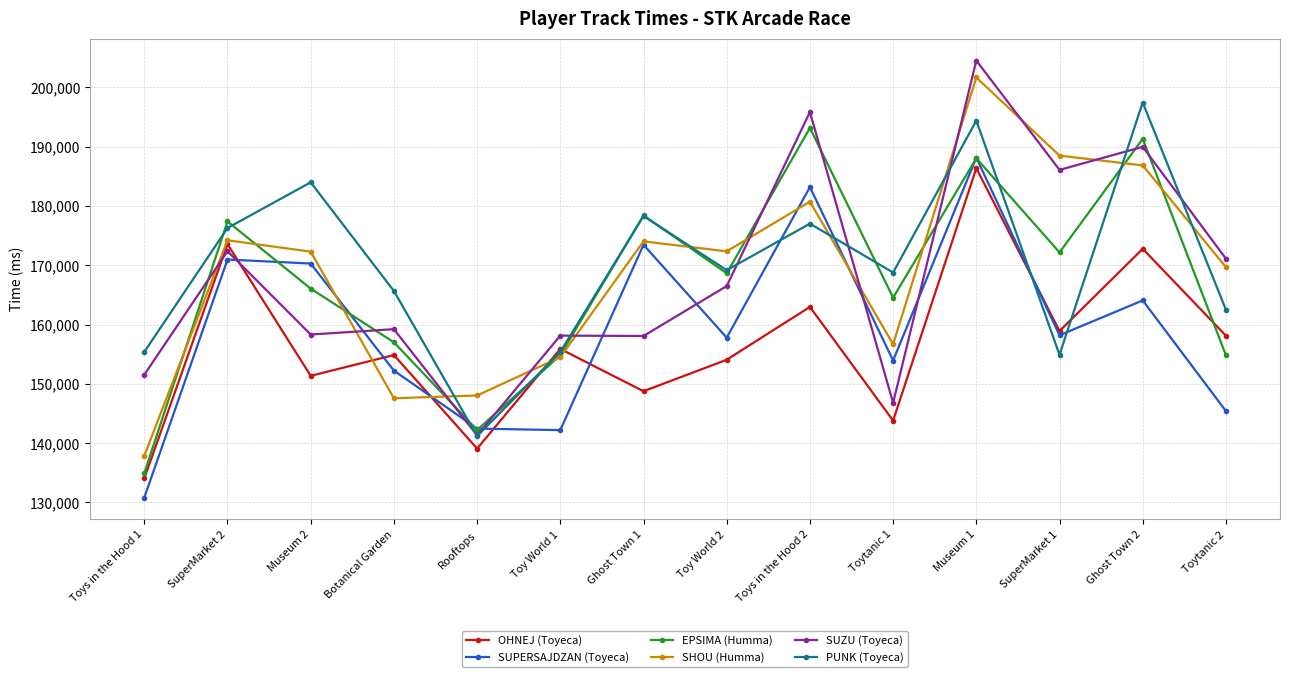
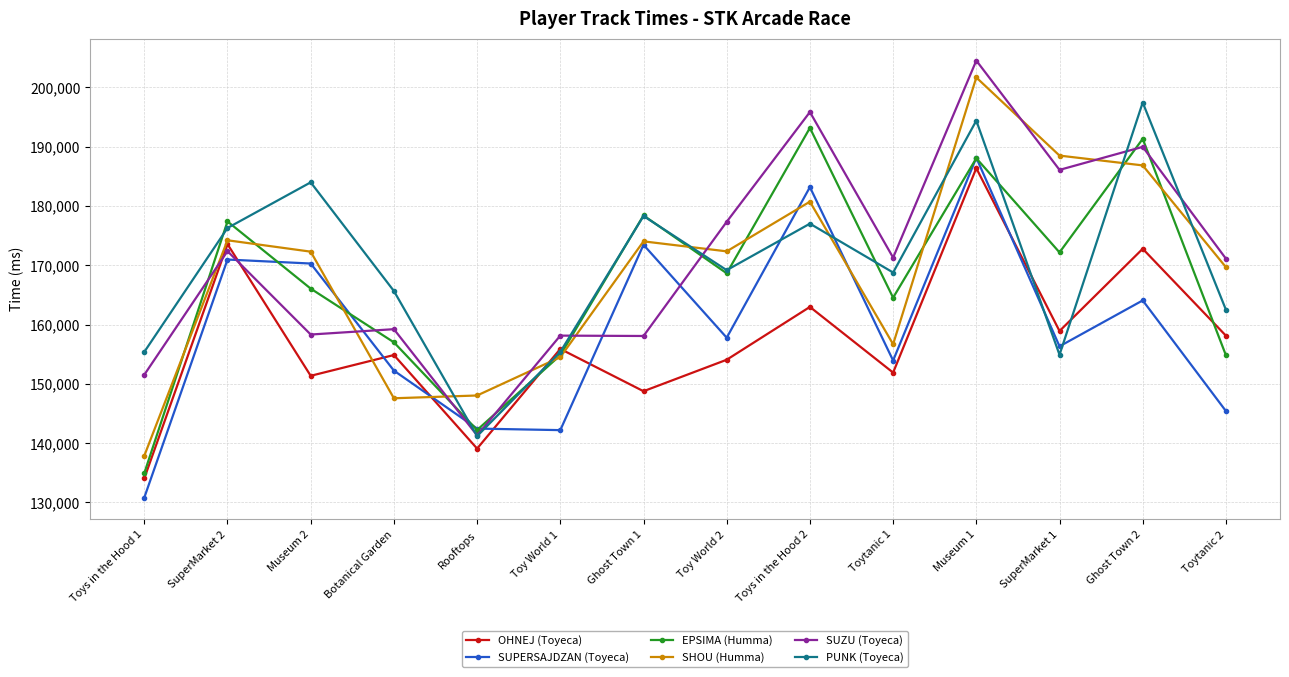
SUZU (Toyeca), Toy World 2: 166,000 -> 177,000
OHNEJ (Toyeca), Toytanic 1: 144,000 -> 152,000
SUZU (Toyeca), Toytanic 1: 147,000 -> 171,000
SUPERSAJDZAN (Toyeca), SuperMarket 1: 158,000 -> 156,000
